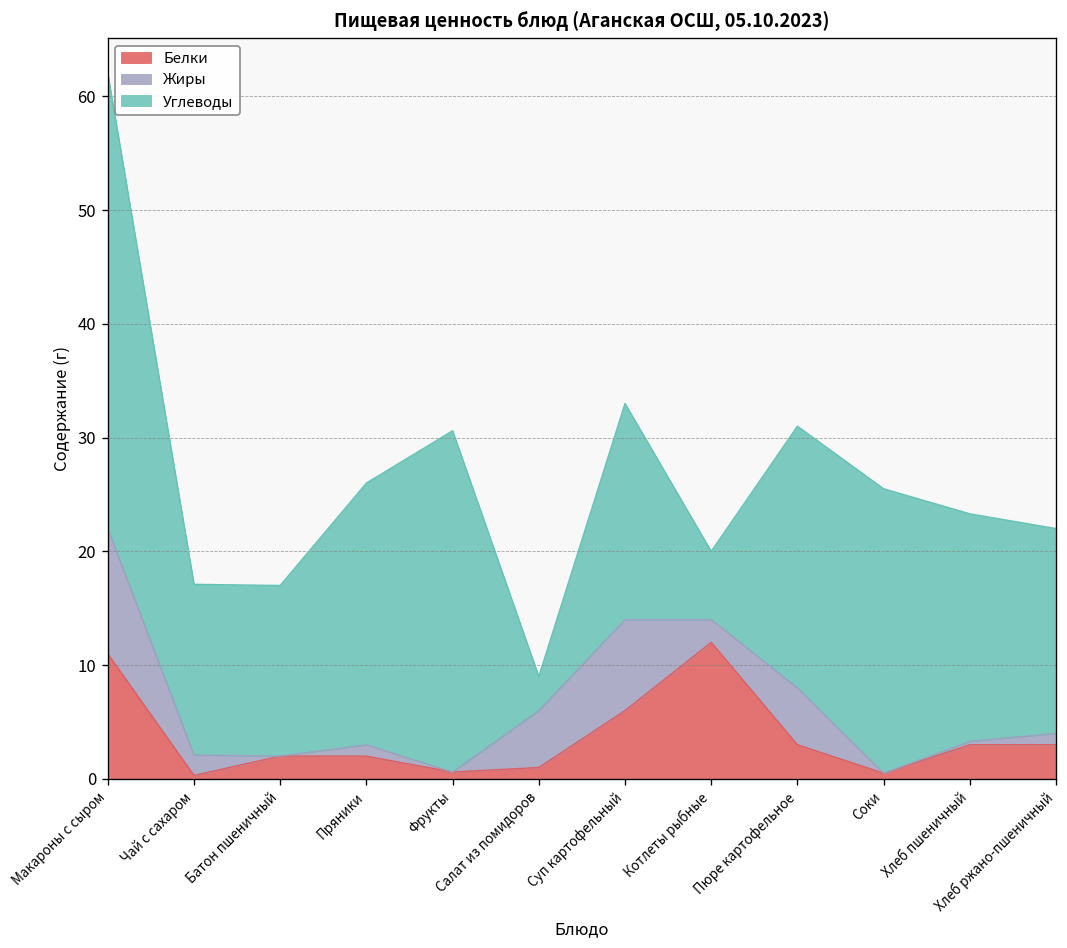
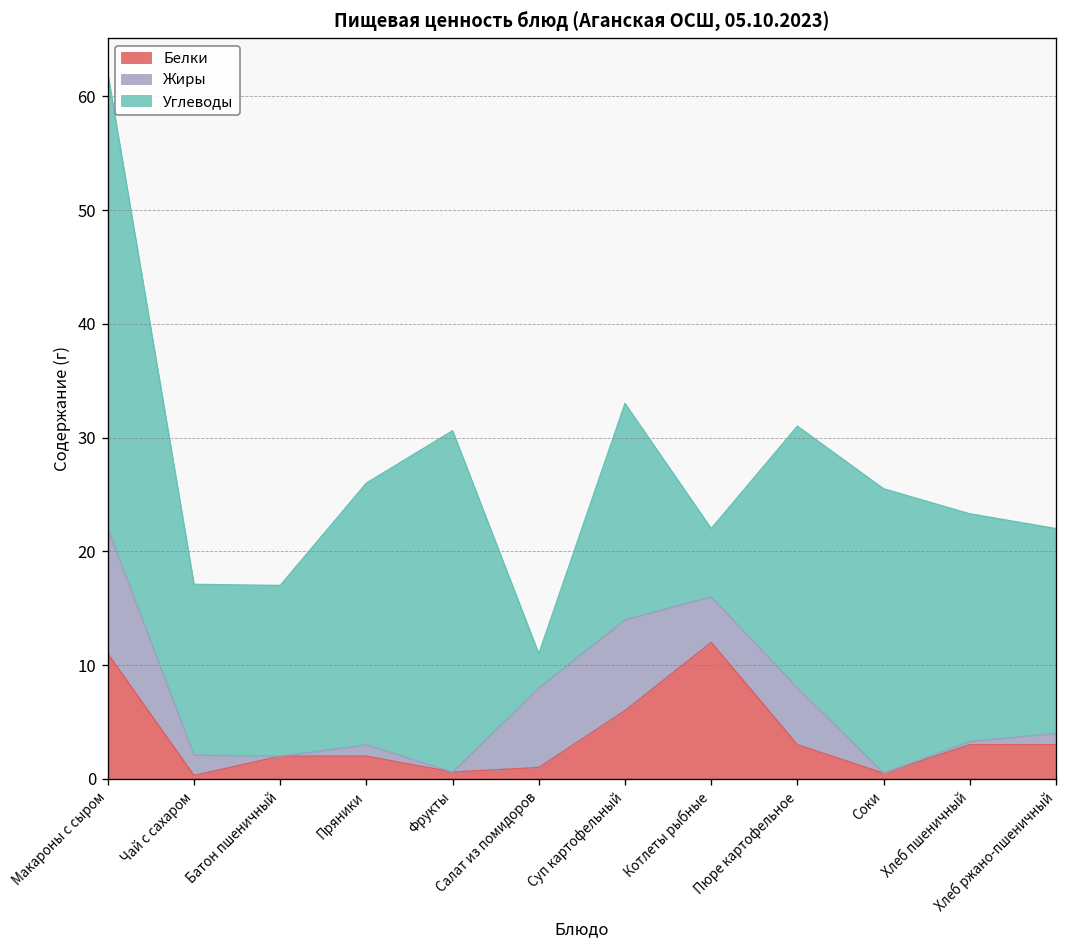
Жиры, Салат из помидоров: 5 -> 7
Жиры, Котлеты рыбные: 2 -> 4
